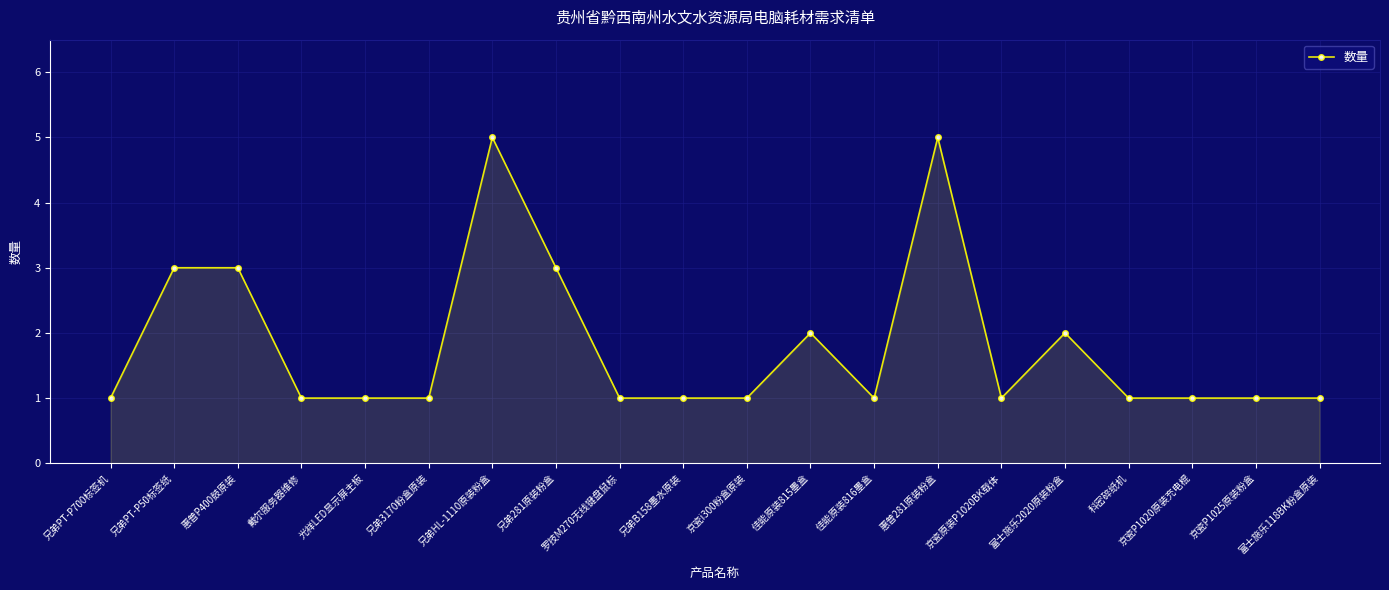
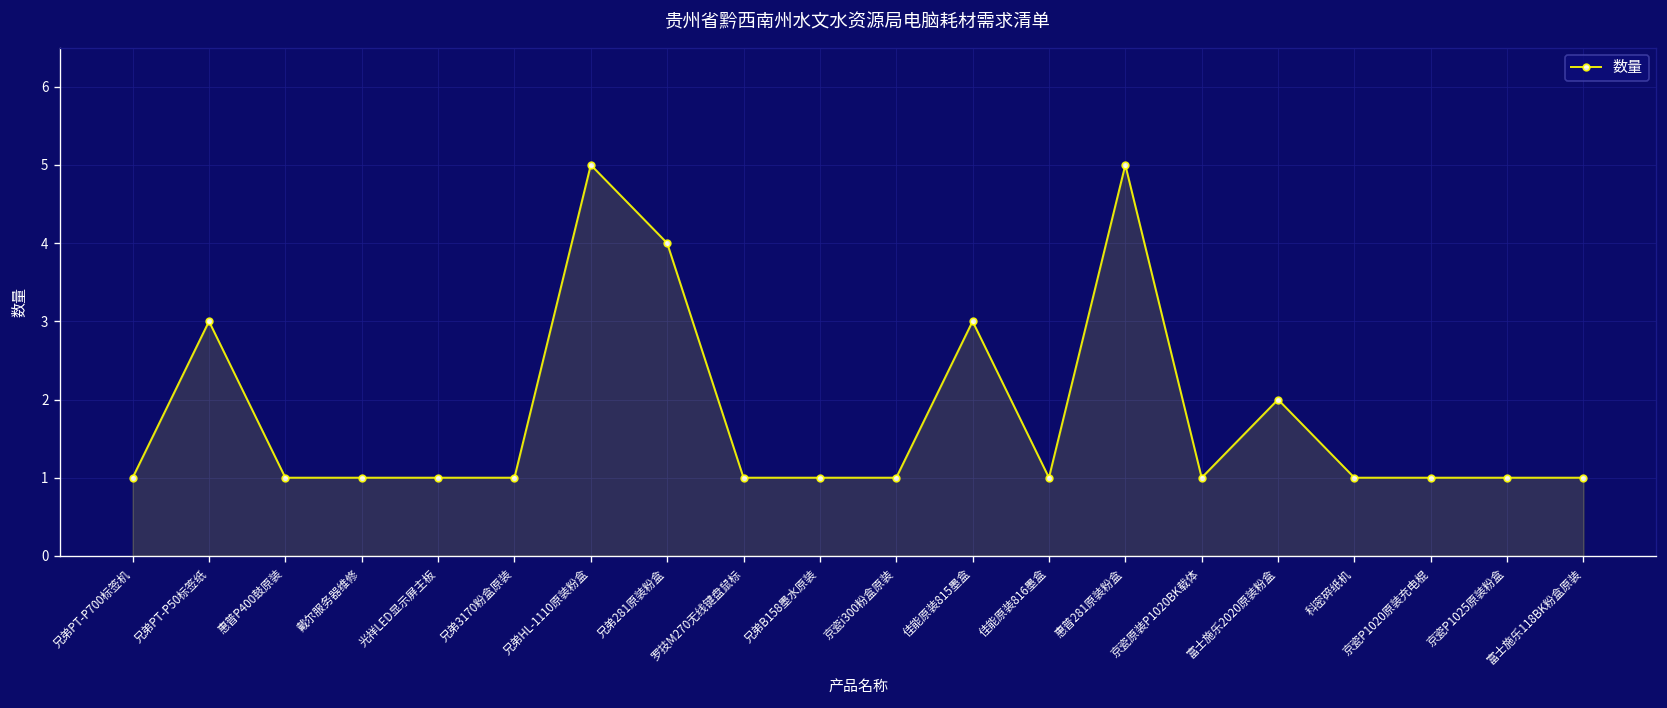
惠普P400鼓原装: 3 -> 1
兄弟281原装粉盒: 3 -> 4
佳能原装815墨盒: 2 -> 3
